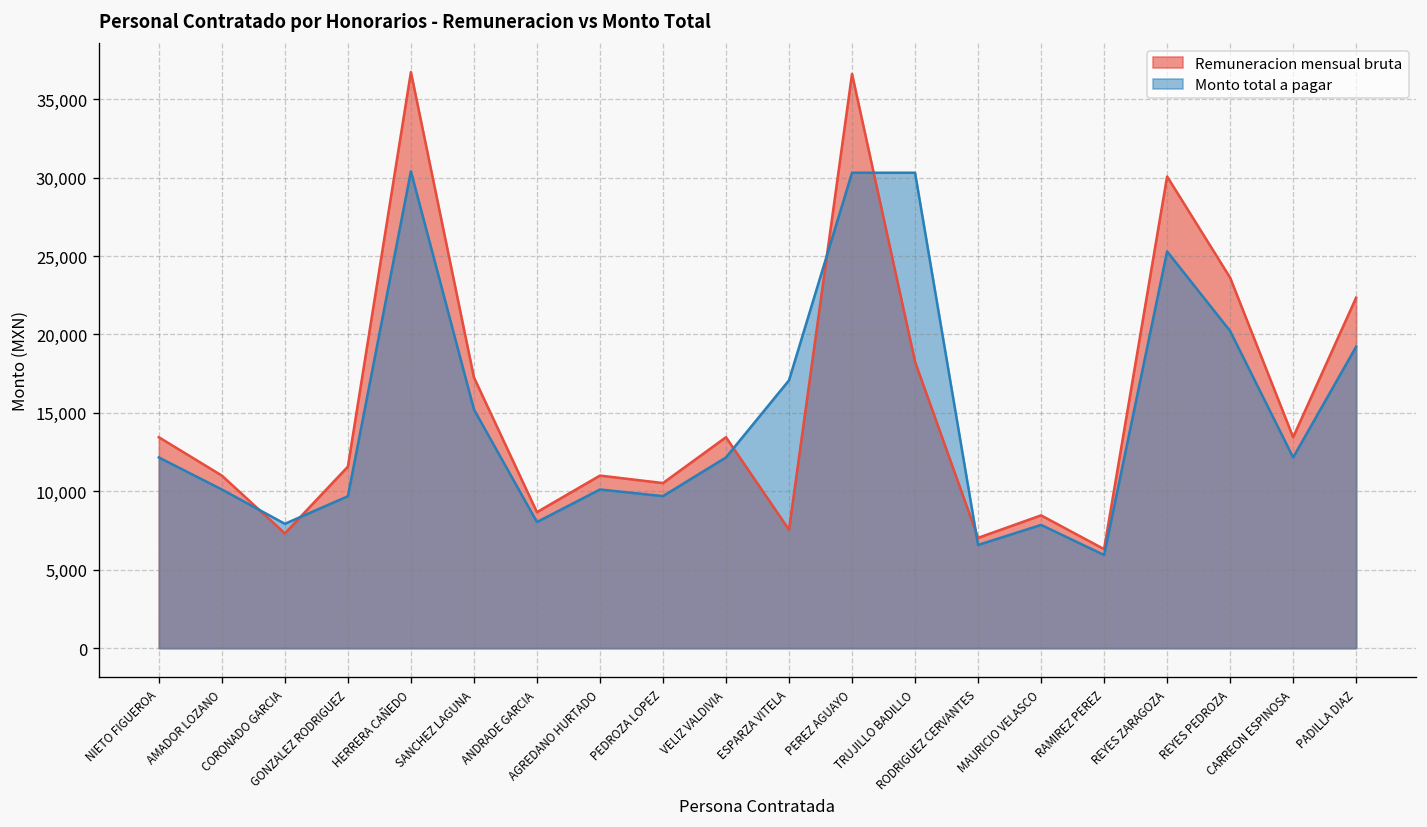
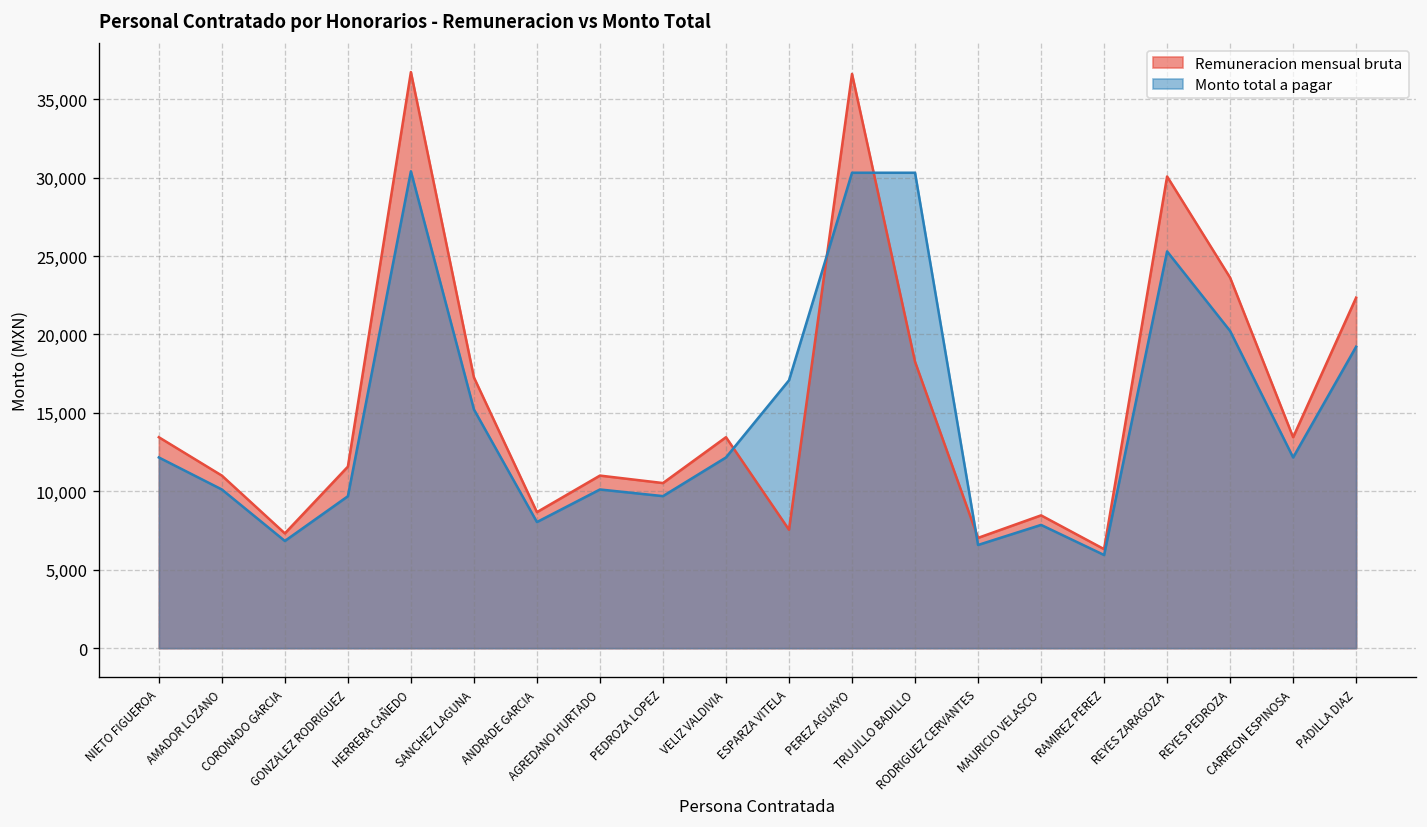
Monto total a pagar, CORONADO GARCIA: 7,900 -> 6,800
